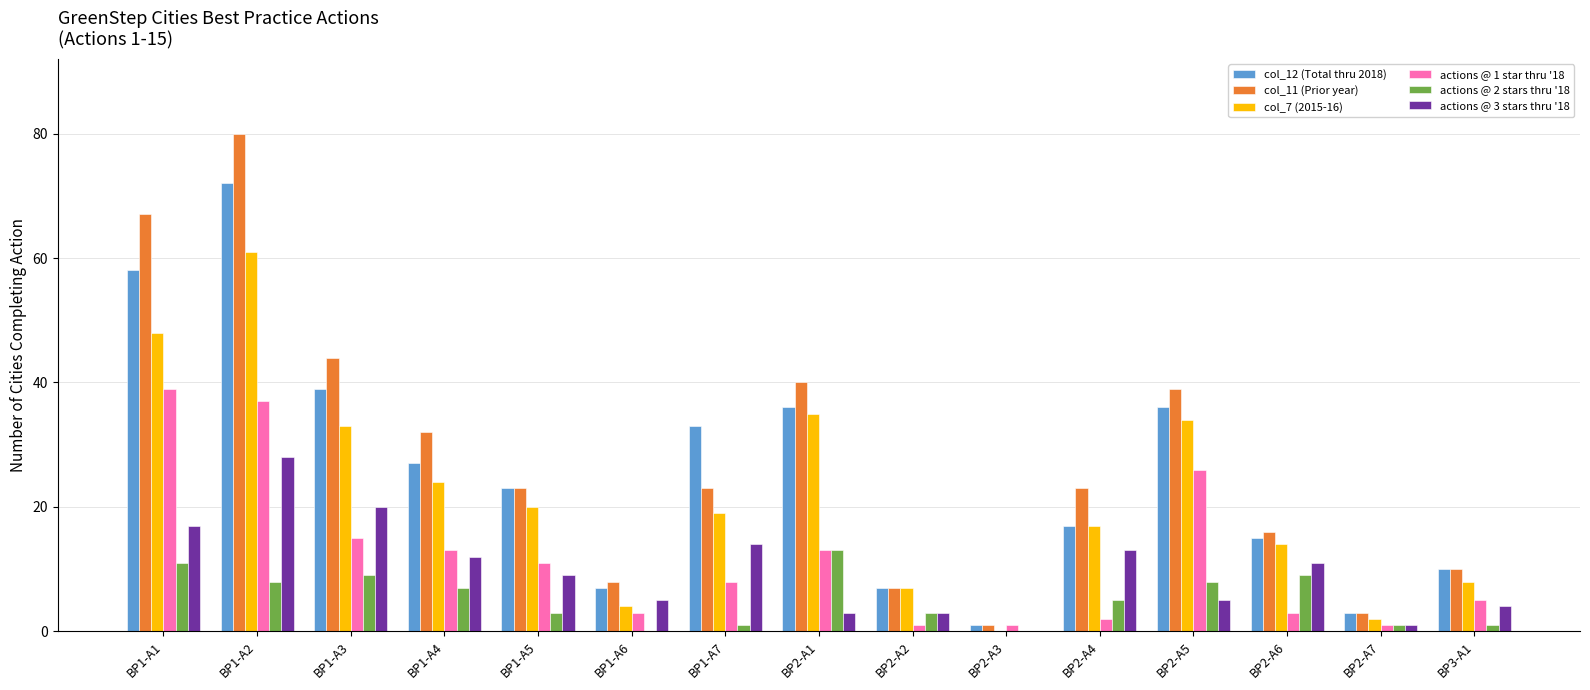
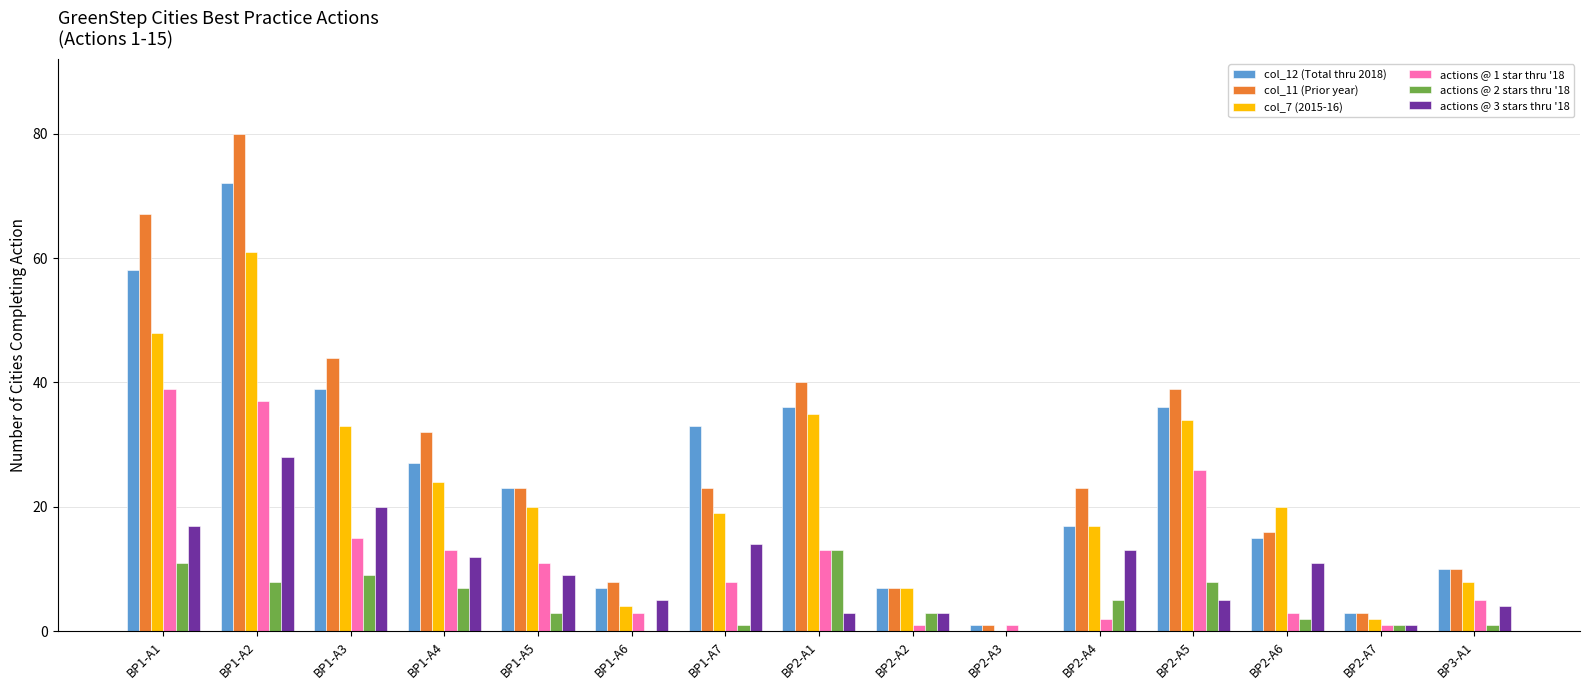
col_7 (2015-16), BP2-A6: 14 -> 20
actions @ 2 stars thru '18, BP2-A6: 9 -> 2
